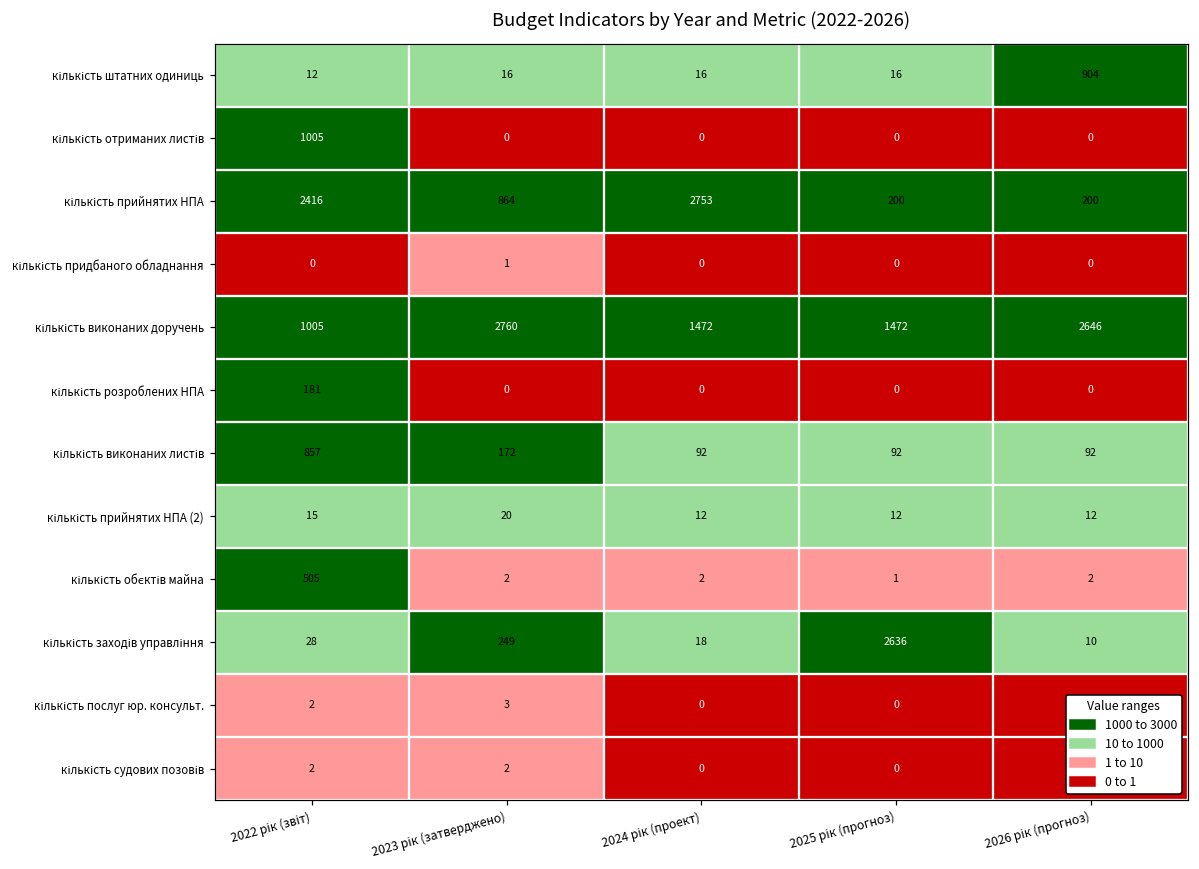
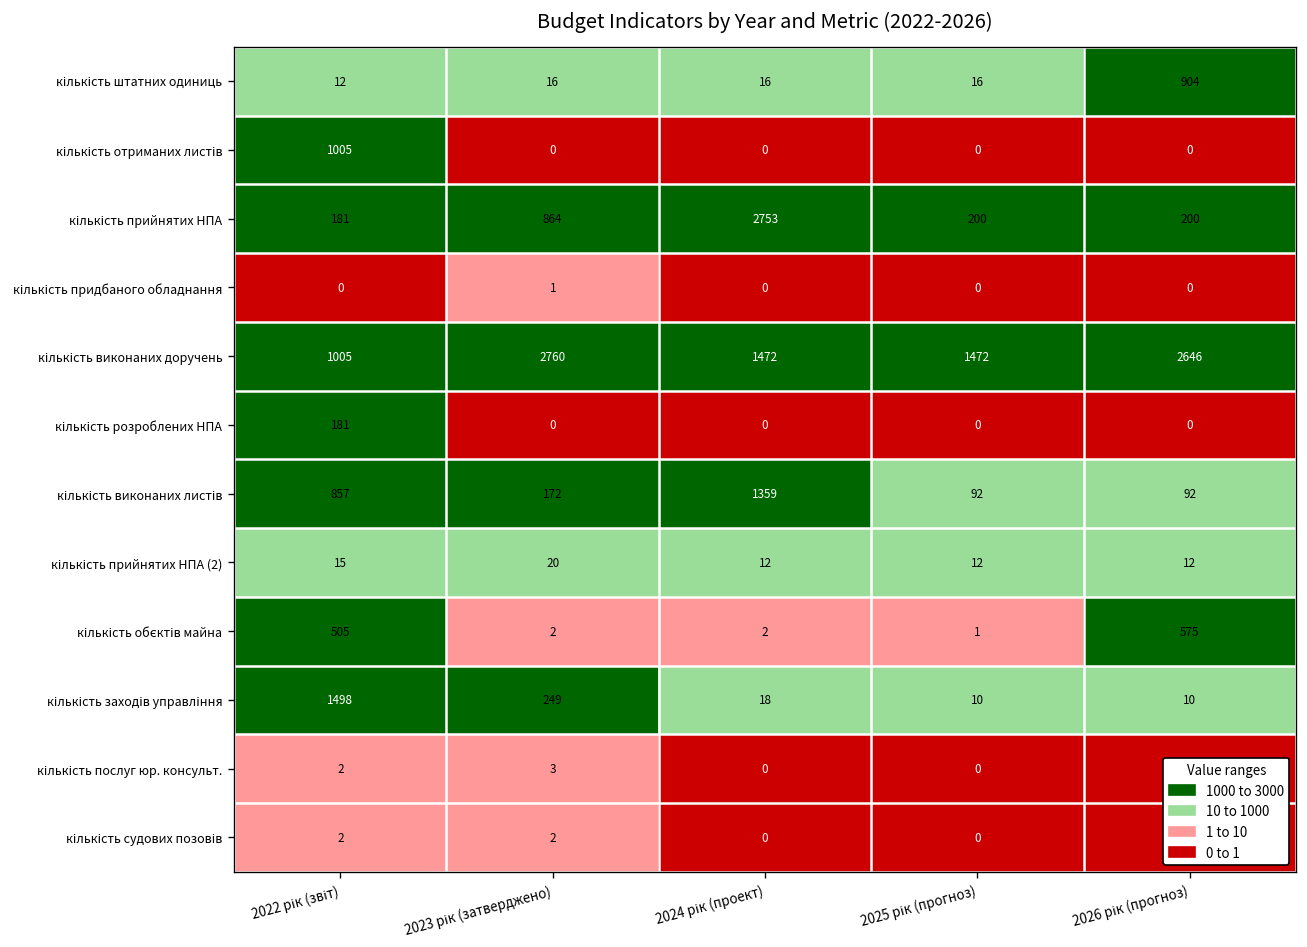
кількість прийнятих НПА, 2022 рік (звіт): 2416 -> 181
кількість виконаних листів, 2024 рік (проект): 92 -> 1359
кількість обєктів майна, 2026 рік (прогноз): 2 -> 575
кількість заходів управління, 2022 рік (звіт): 28 -> 1498
кількість заходів управління, 2025 рік (прогноз): 2636 -> 10
